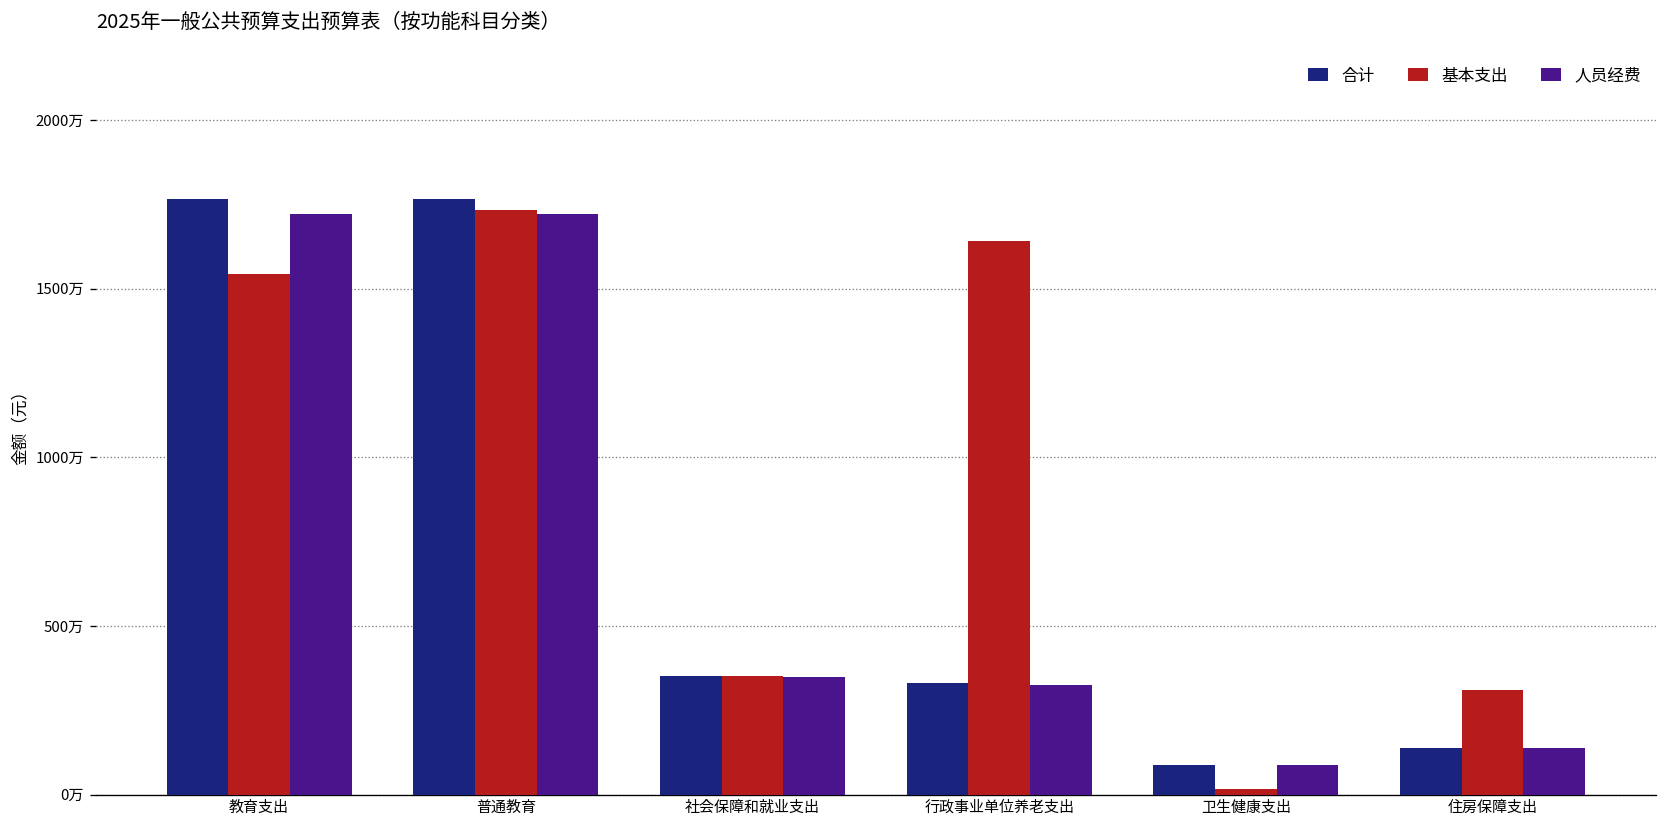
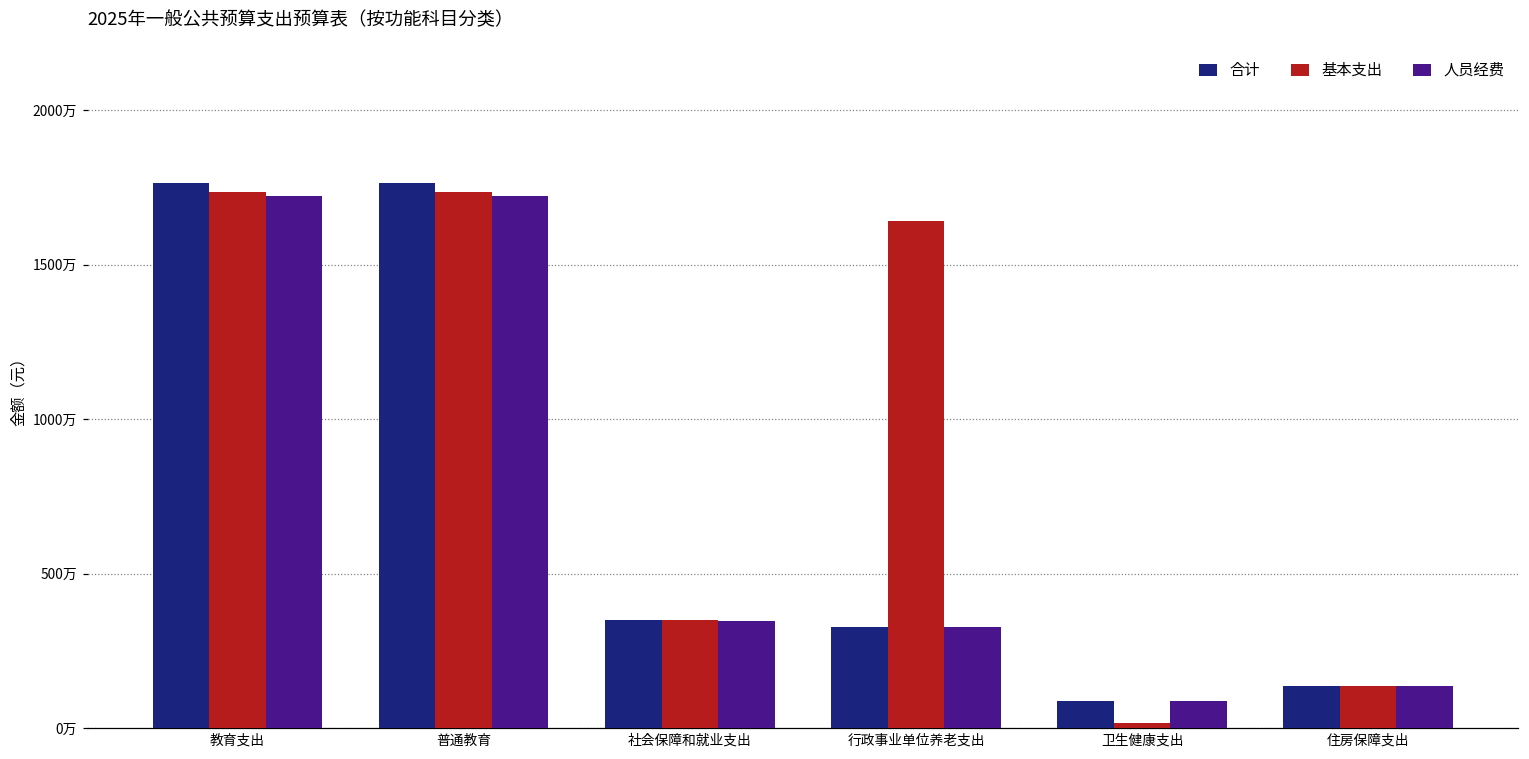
基本支出, 教育支出: 1540万 -> 1730万
基本支出, 住房保障支出: 310万 -> 140万
